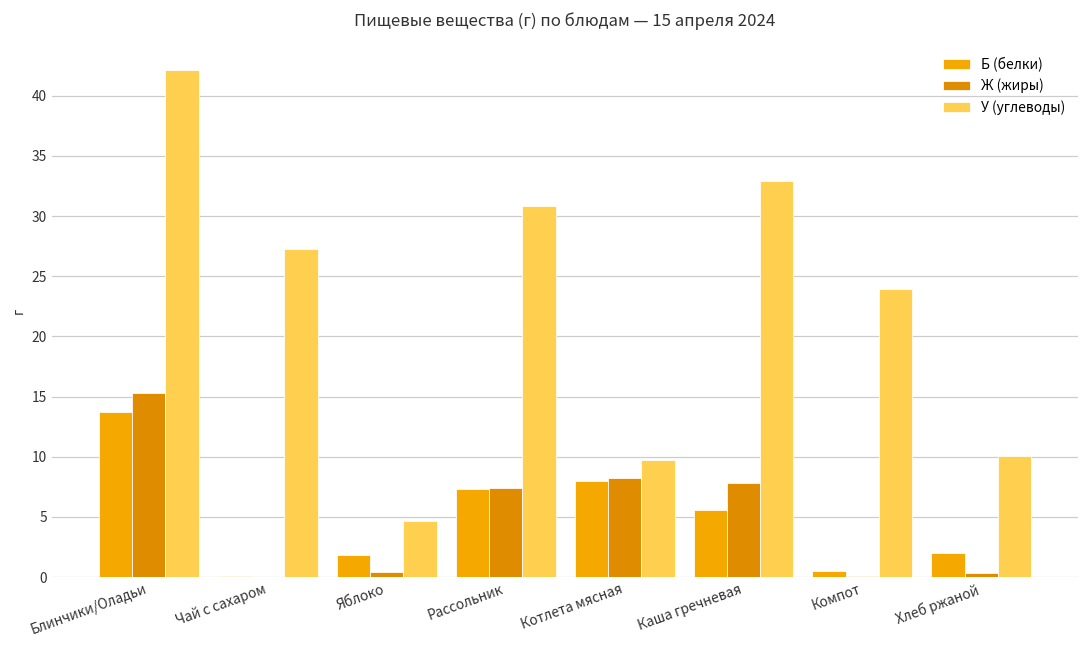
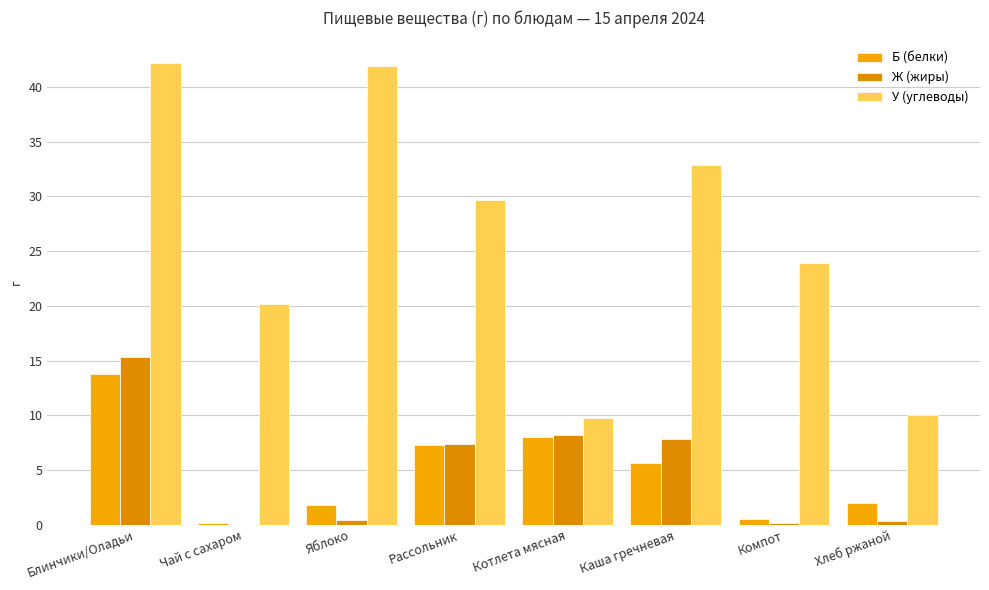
У (углеводы), Чай с сахаром: 27.3 -> 20.2
У (углеводы), Яблоко: 4.6 -> 41.9
У (углеводы), Рассольник: 30.8 -> 29.7
